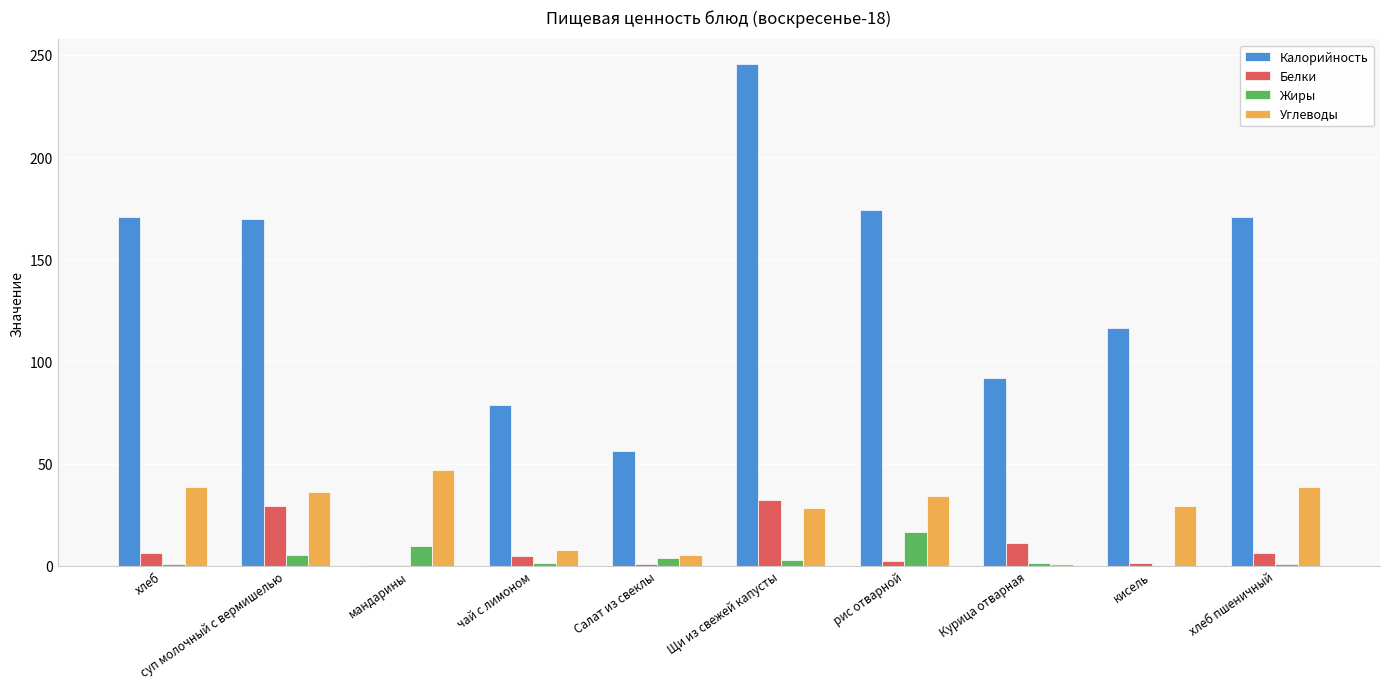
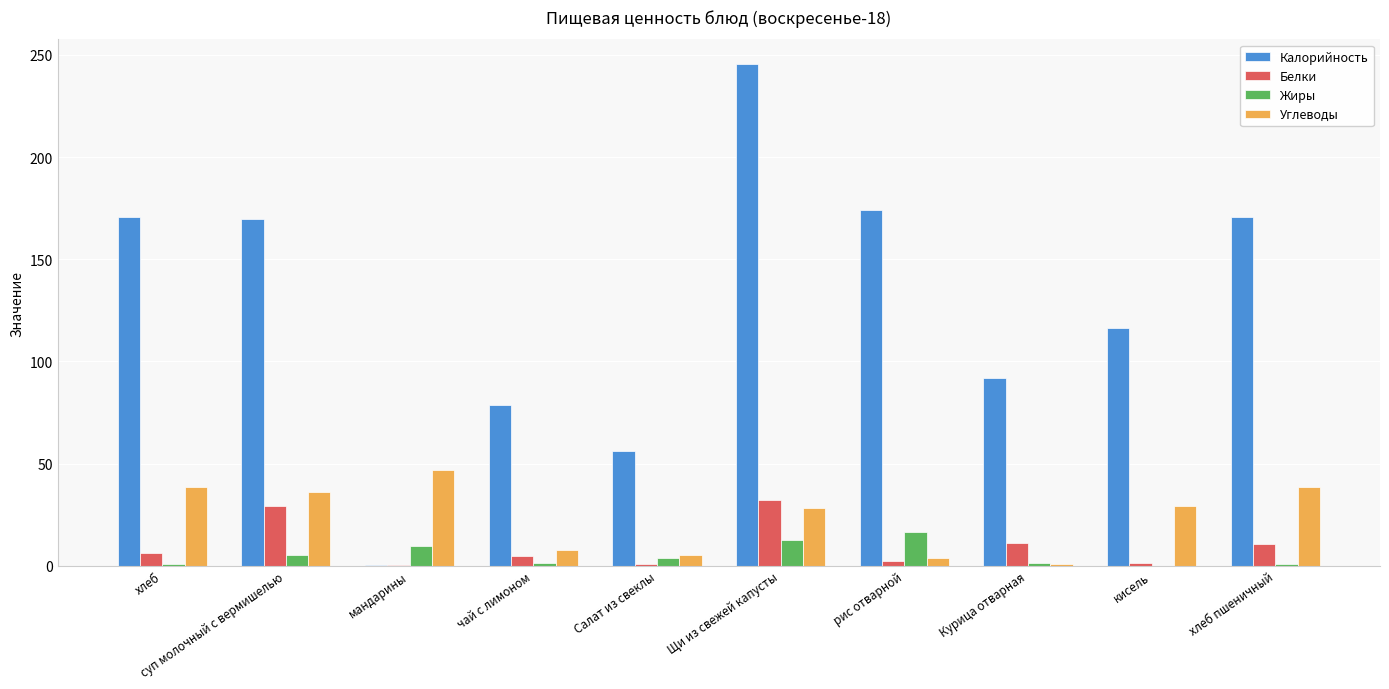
Жиры, Щи из свежей капусты: 3 -> 13
Углеводы, рис отварной: 34 -> 4
Белки, хлеб пшеничный: 6 -> 11
